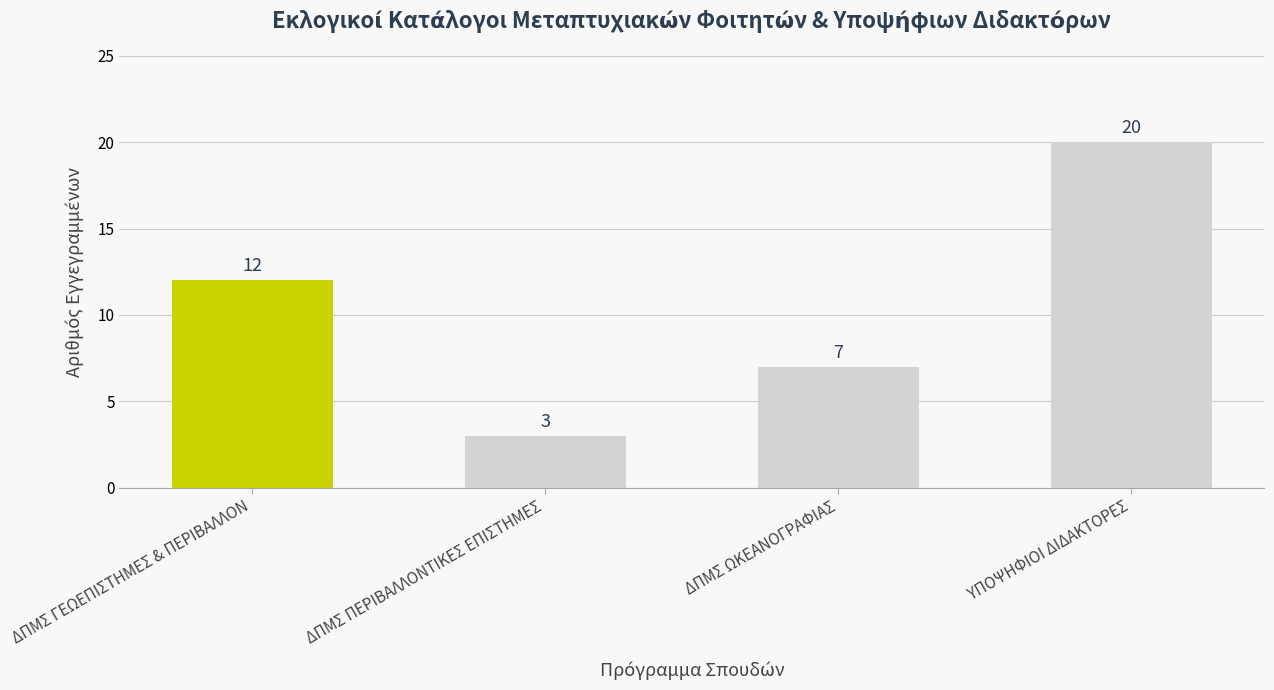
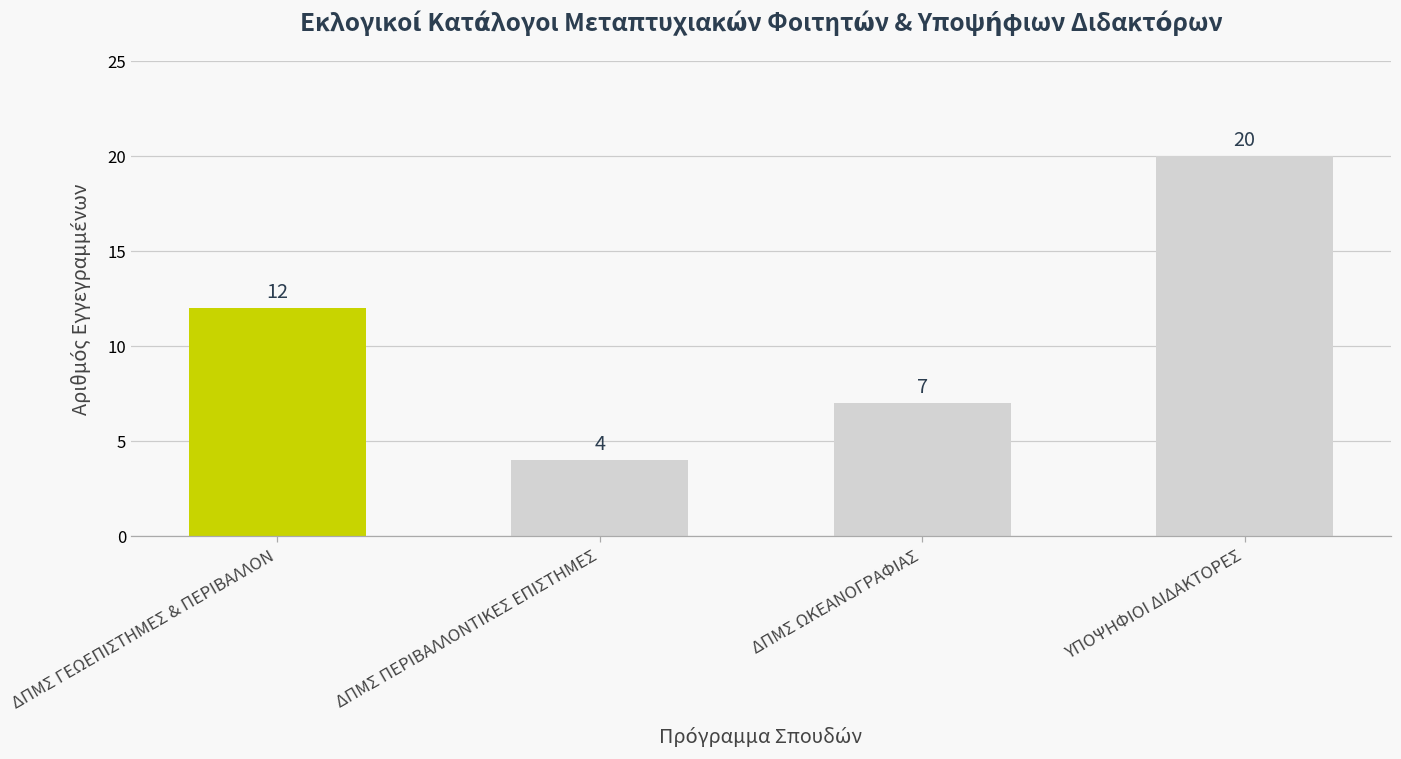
ΔΠΜΣ ΠΕΡΙΒΑΛΛΟΝΤΙΚΕΣ ΕΠΙΣΤΗΜΕΣ: 3 -> 4
